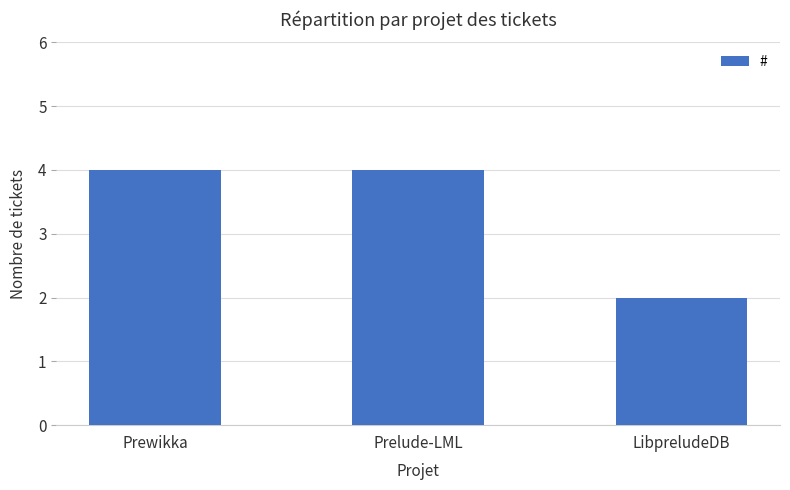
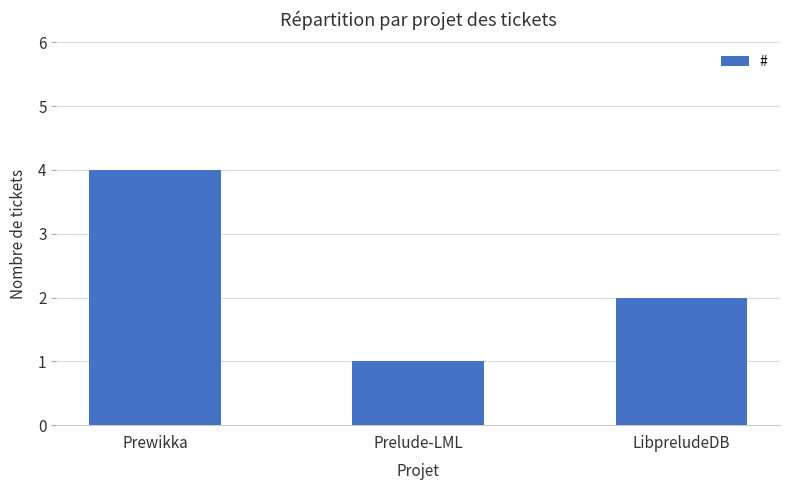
Prelude-LML: 4 -> 1
